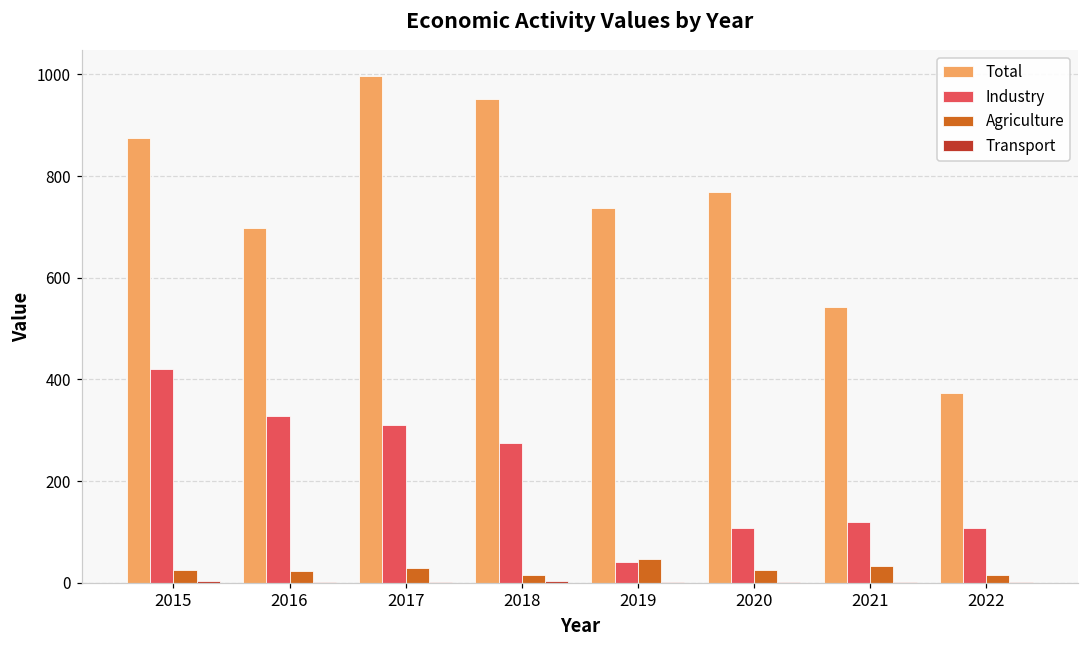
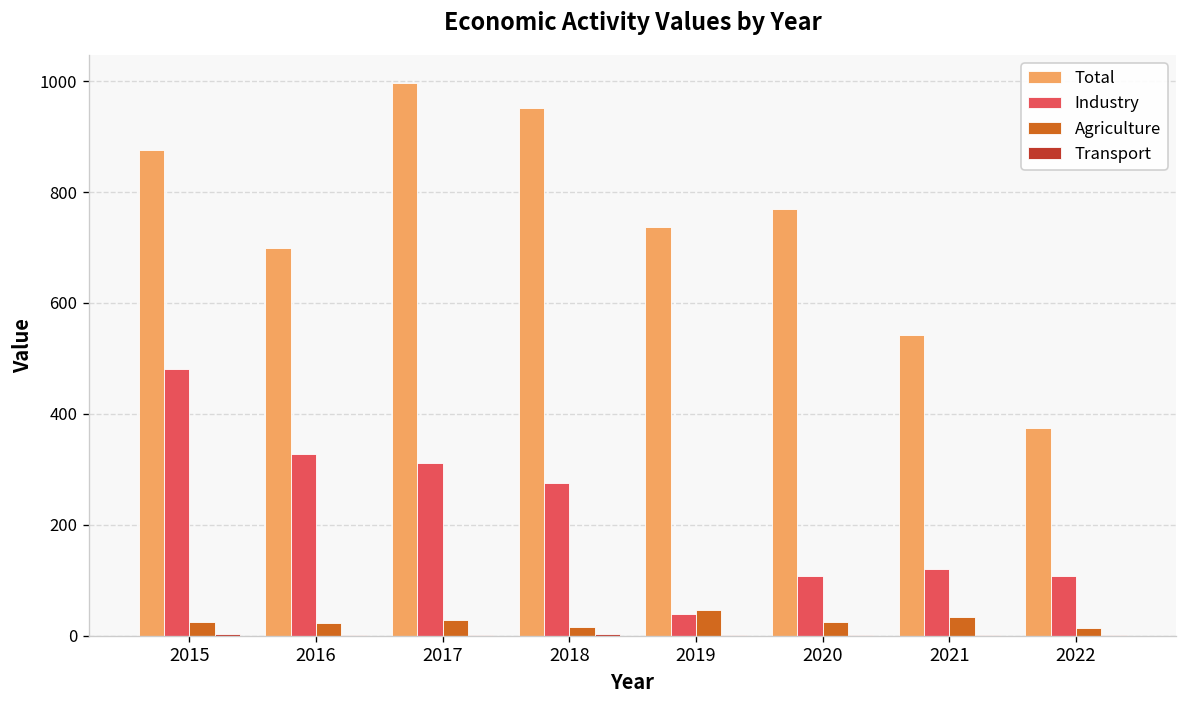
Industry, 2015: 420 -> 480
